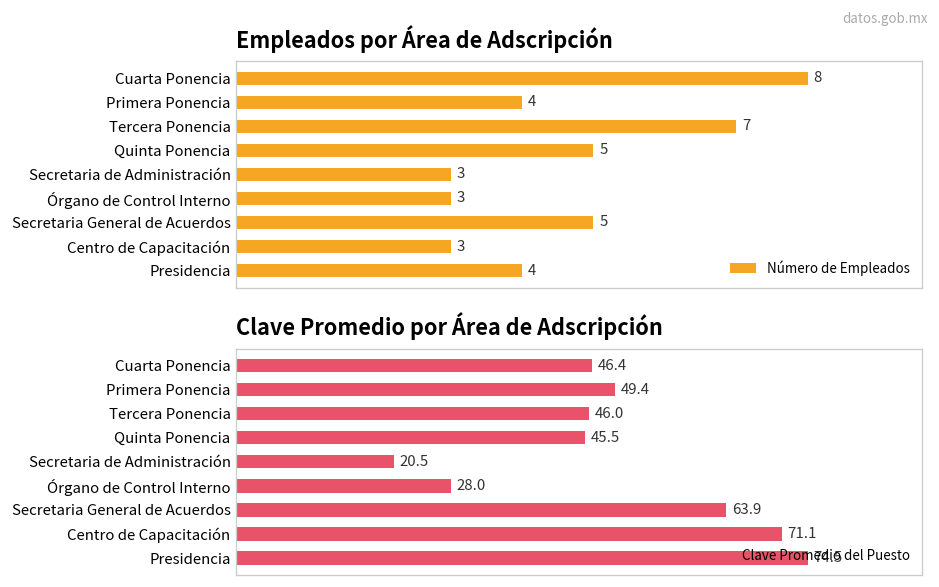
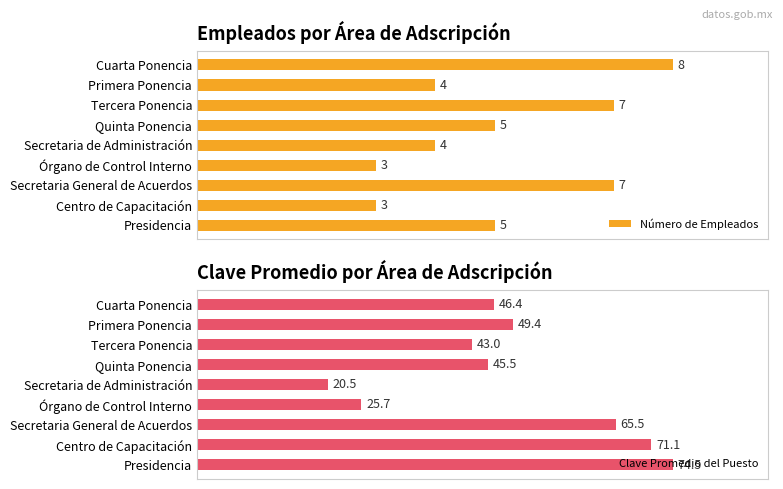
Empleados por Área de Adscripción, Secretaria de Administración: 3 -> 4
Empleados por Área de Adscripción, Secretaria General de Acuerdos: 5 -> 7
Empleados por Área de Adscripción, Presidencia: 4 -> 5
Clave Promedio por Área de Adscripción, Tercera Ponencia: 46.0 -> 43.0
Clave Promedio por Área de Adscripción, Órgano de Control Interno: 28.0 -> 25.7
Clave Promedio por Área de Adscripción, Secretaria General de Acuerdos: 63.9 -> 65.5
